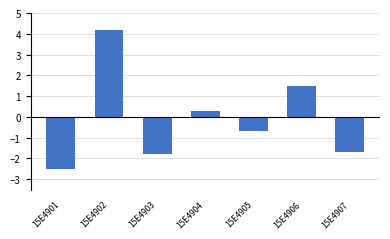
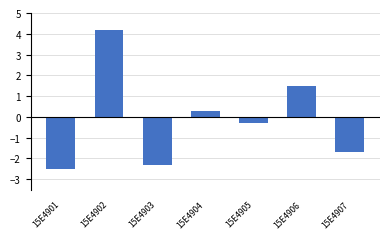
15E4903: -1.8 -> -2.3
15E4905: -0.7 -> -0.3
